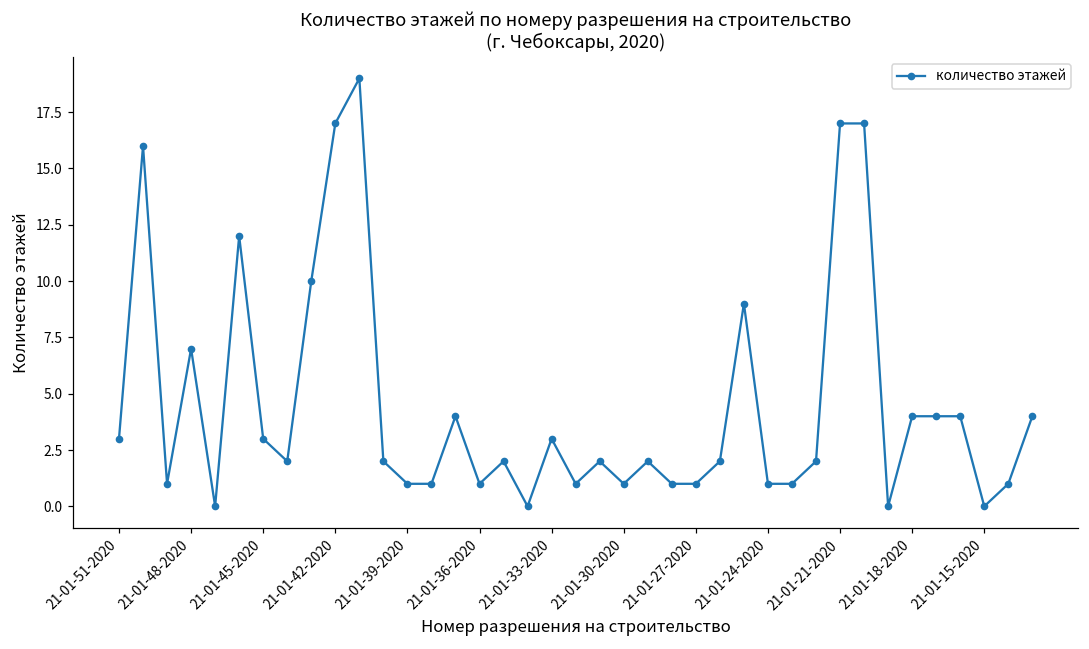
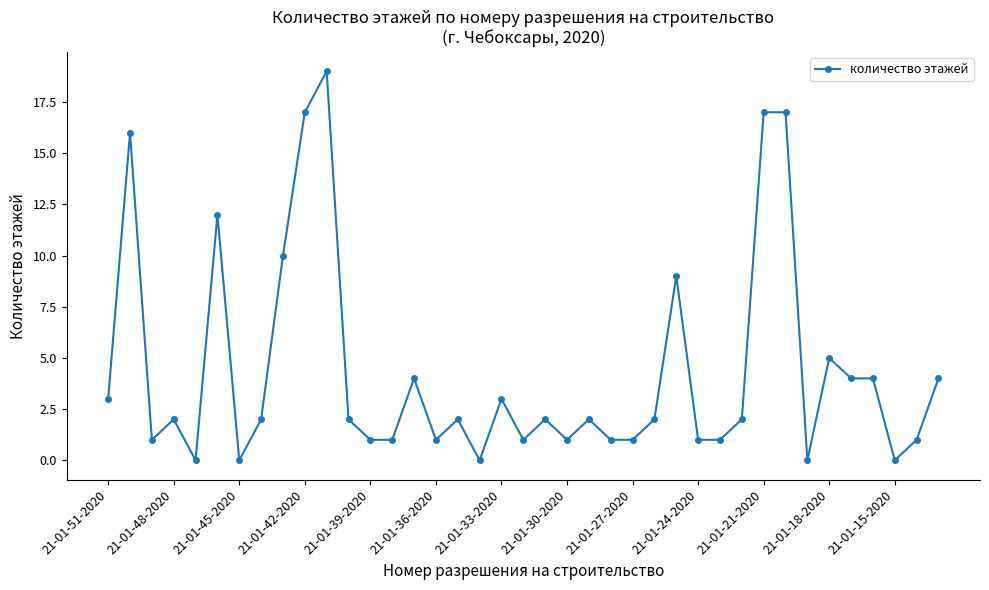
21-01-48-2020: 7 -> 2
21-01-45-2020: 3 -> 0
21-01-18-2020: 4 -> 5
